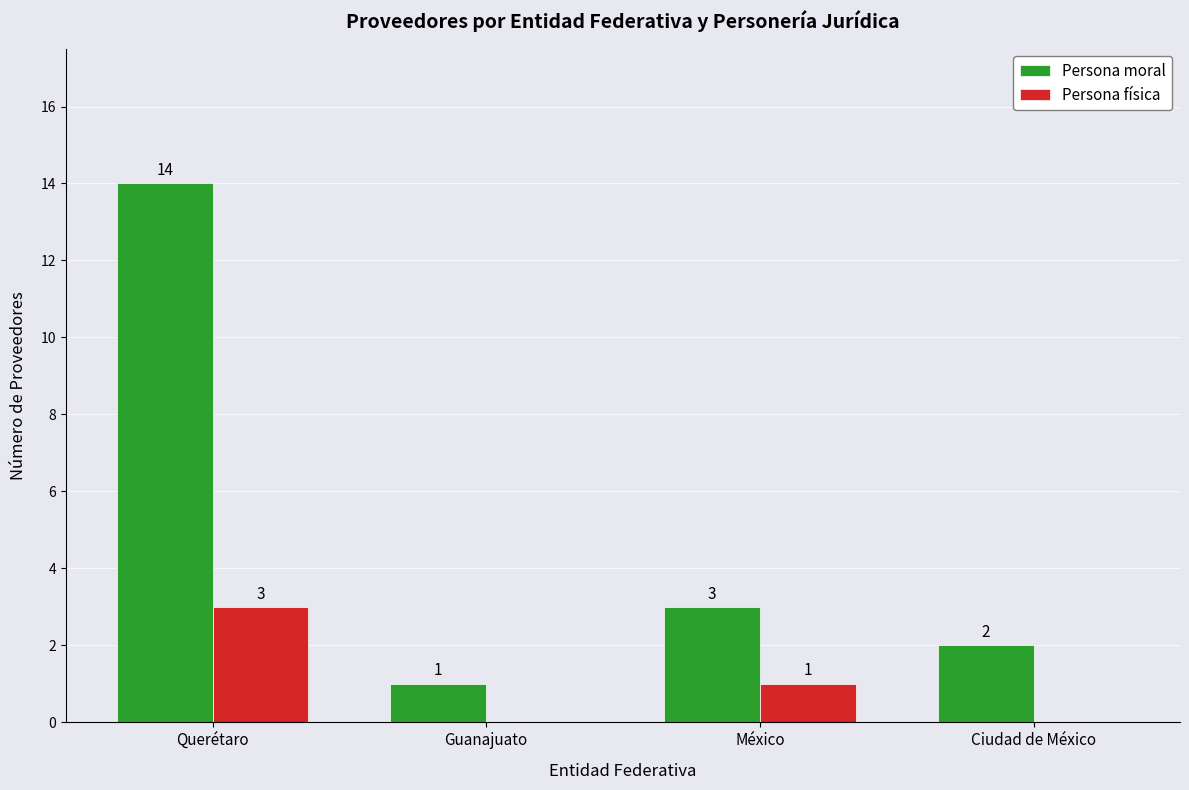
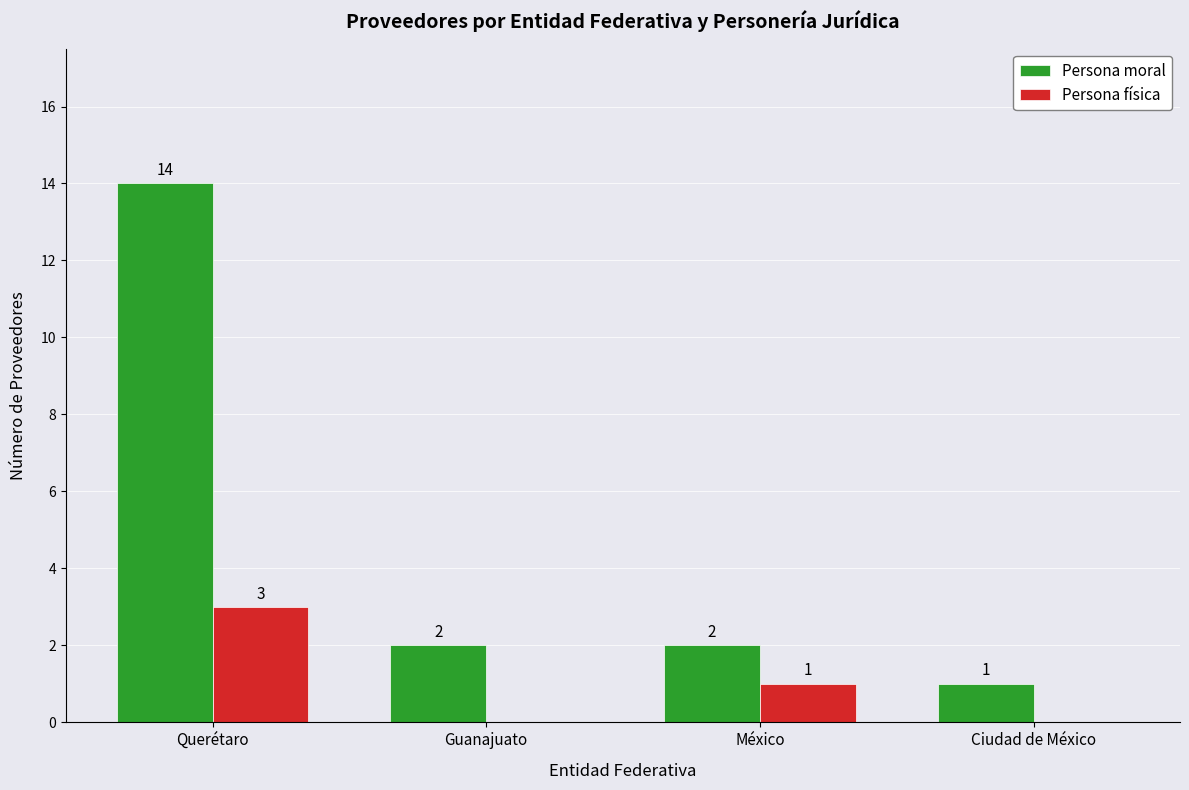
Persona moral, Guanajuato: 1 -> 2
Persona moral, México: 3 -> 2
Persona moral, Ciudad de México: 2 -> 1
